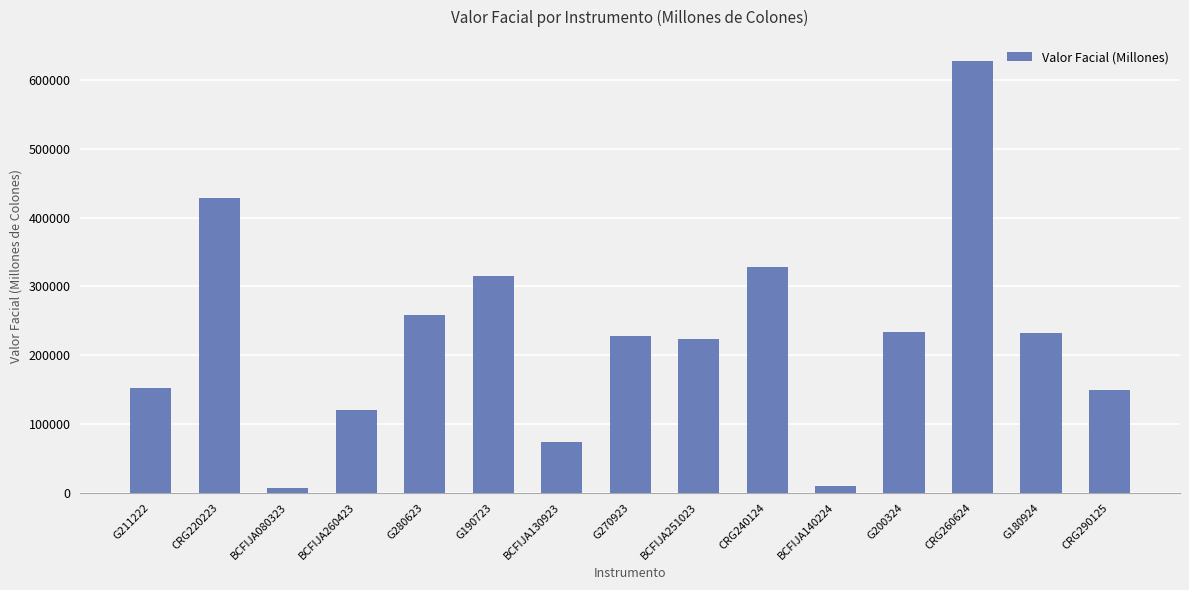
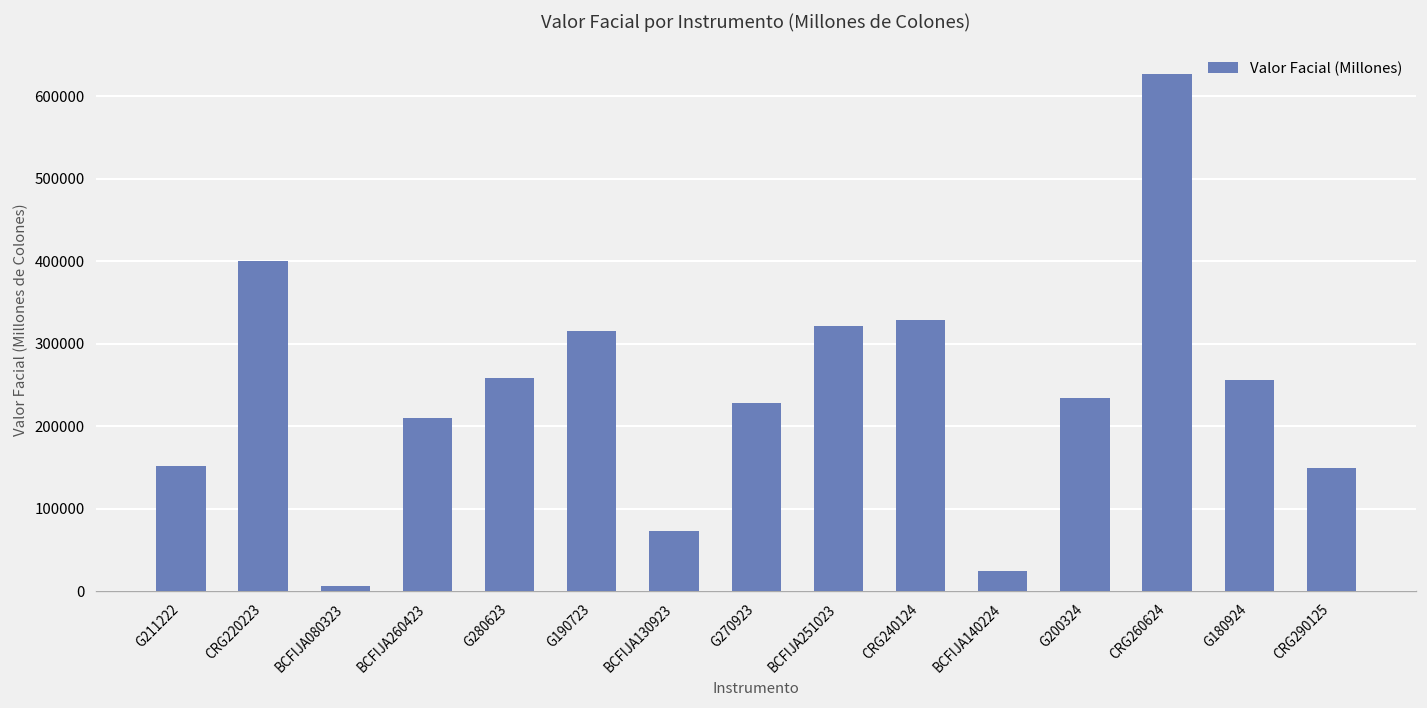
CRG220223: 430000 -> 400000
BCFIJA260423: 120000 -> 210000
BCFIJA251023: 220000 -> 320000
BCFIJA140224: 10000 -> 20000
G180924: 230000 -> 260000
